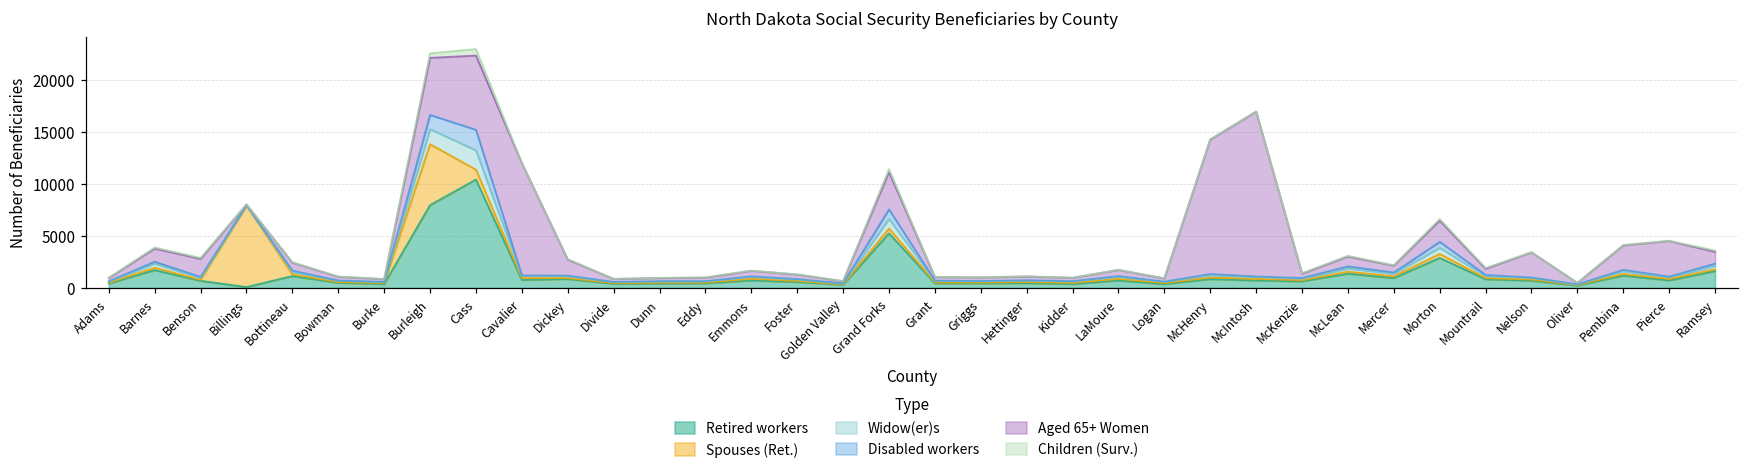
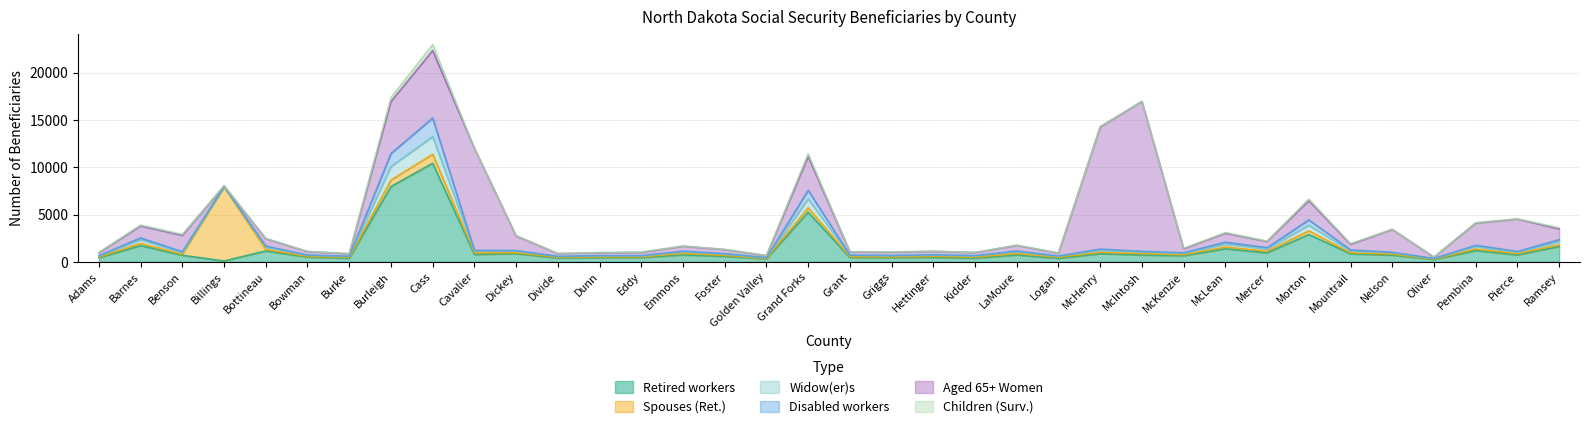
Spouses (Ret.), Burleigh: 6000 -> 1000
